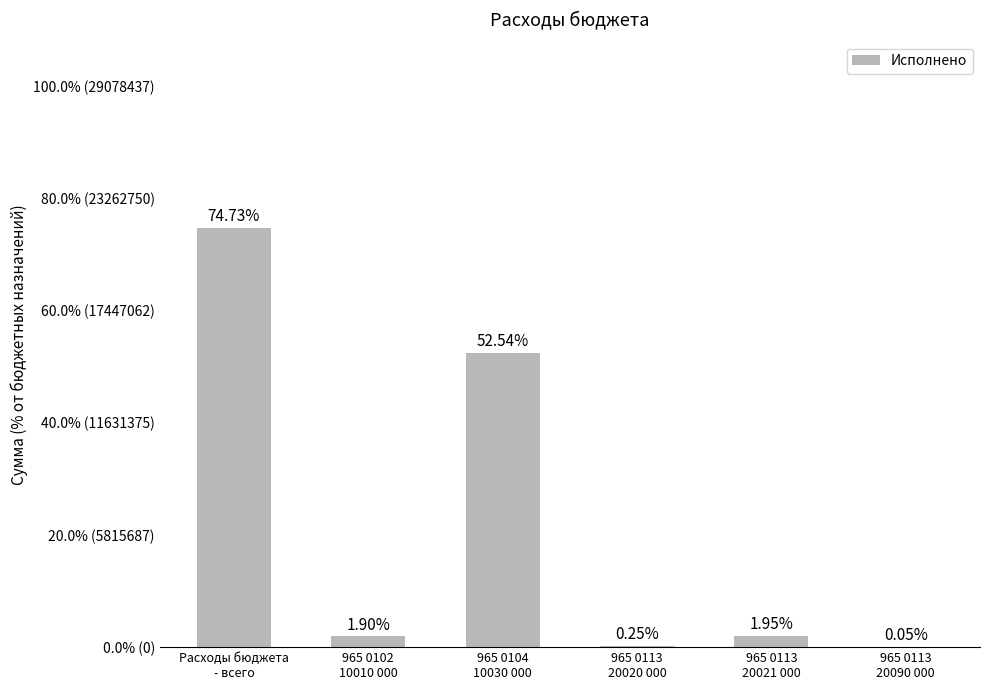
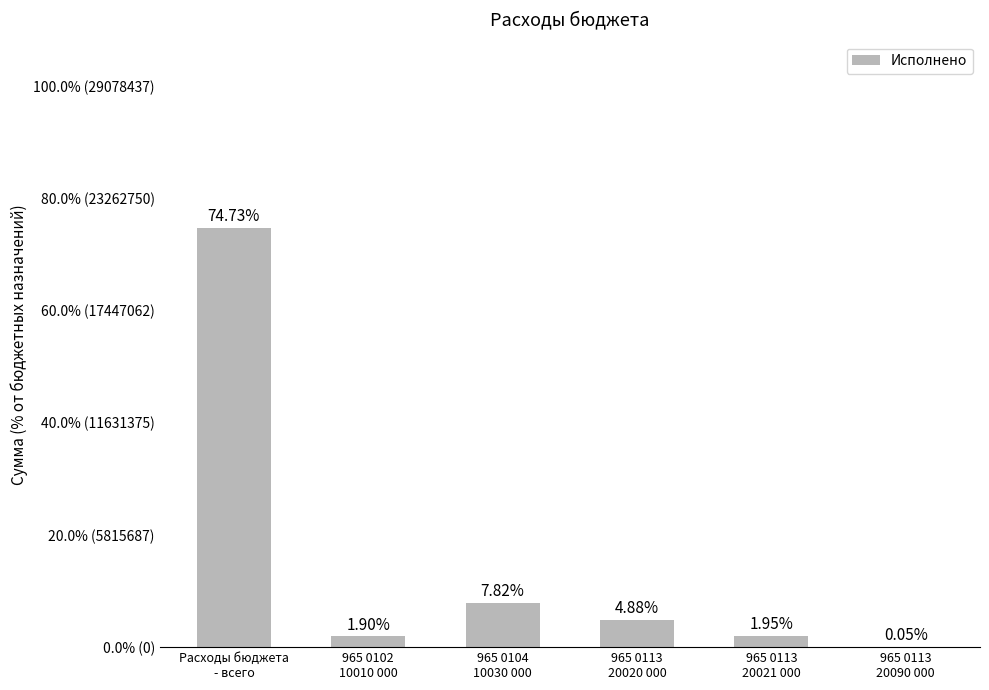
965 0104 10030 000: 52.54% -> 7.82%
965 0113 20020 000: 0.25% -> 4.88%
